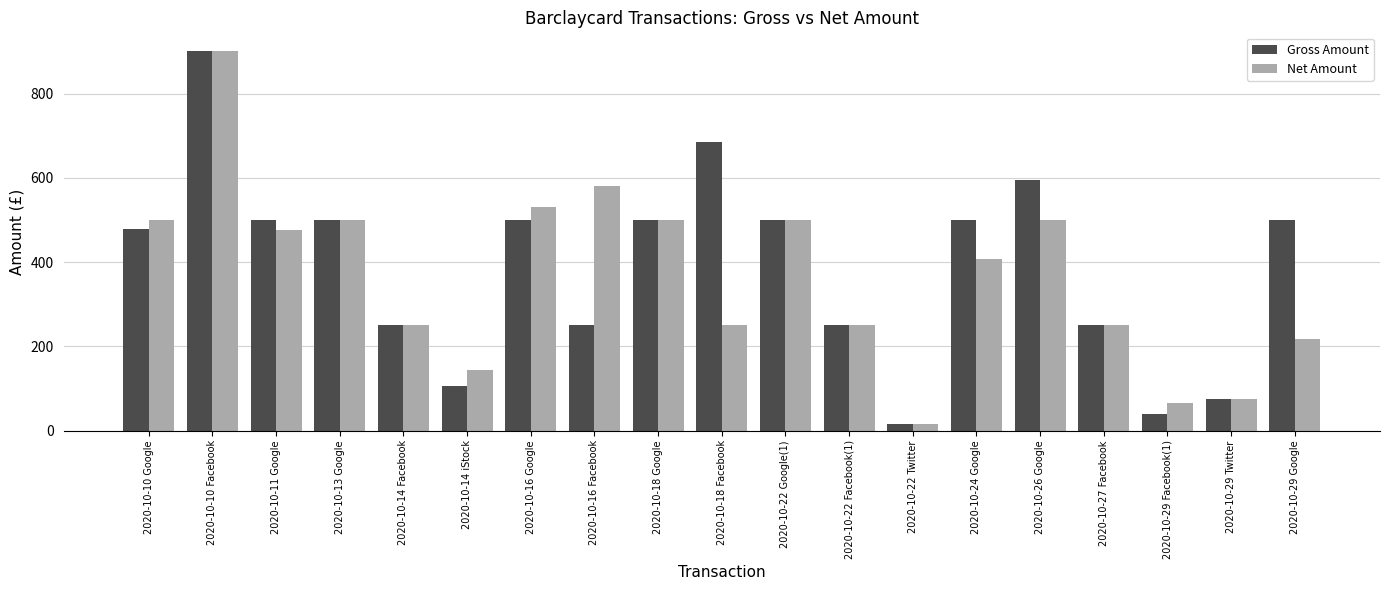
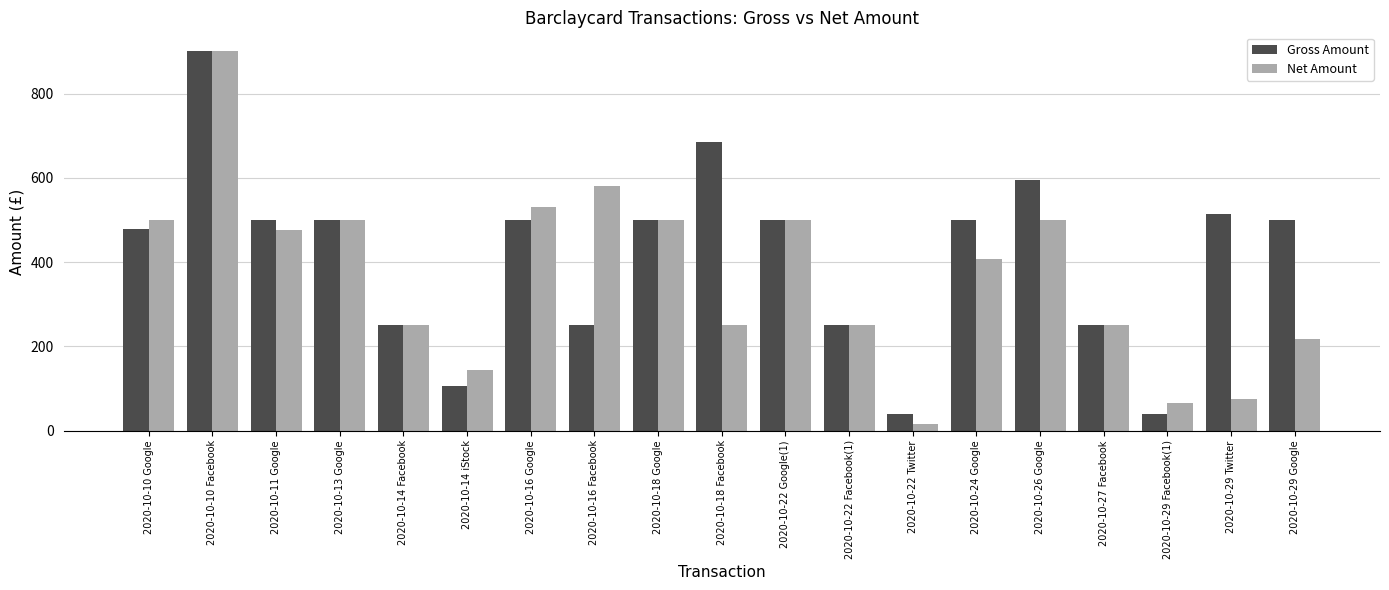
Gross Amount, 2020-10-22 Twitter: 20 -> 40
Gross Amount, 2020-10-29 Twitter: 80 -> 520
